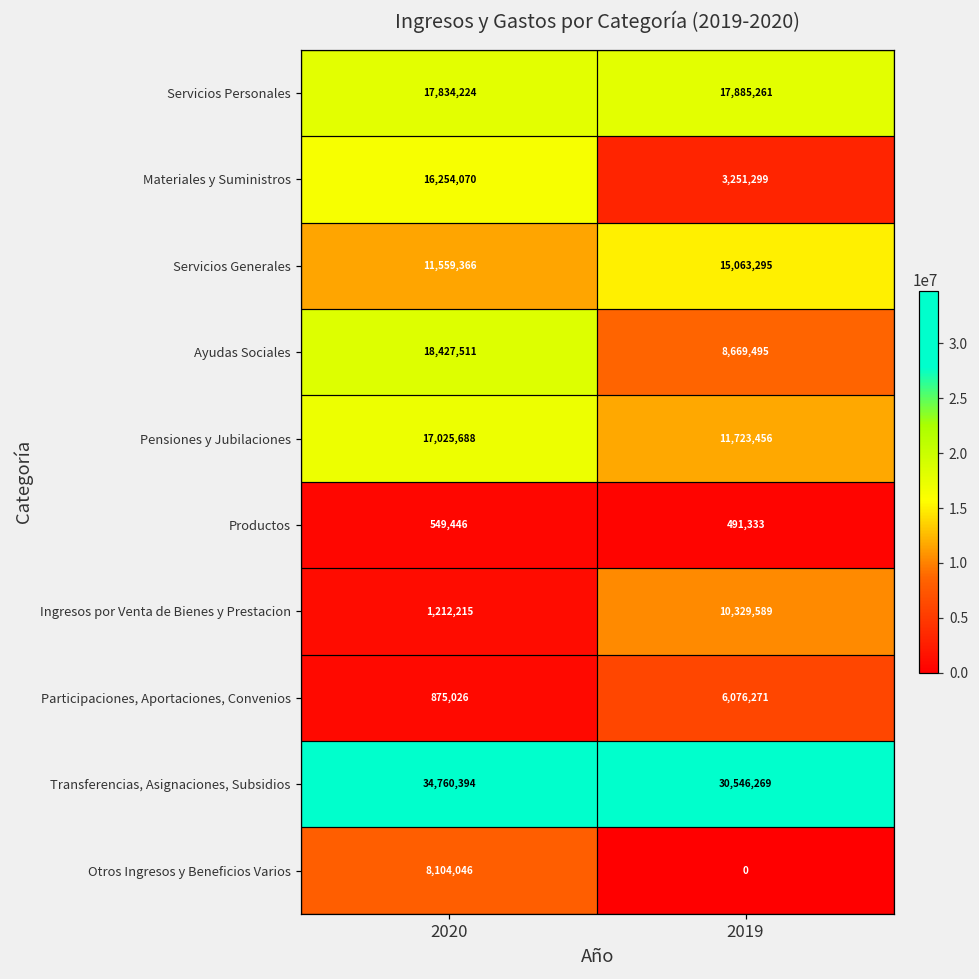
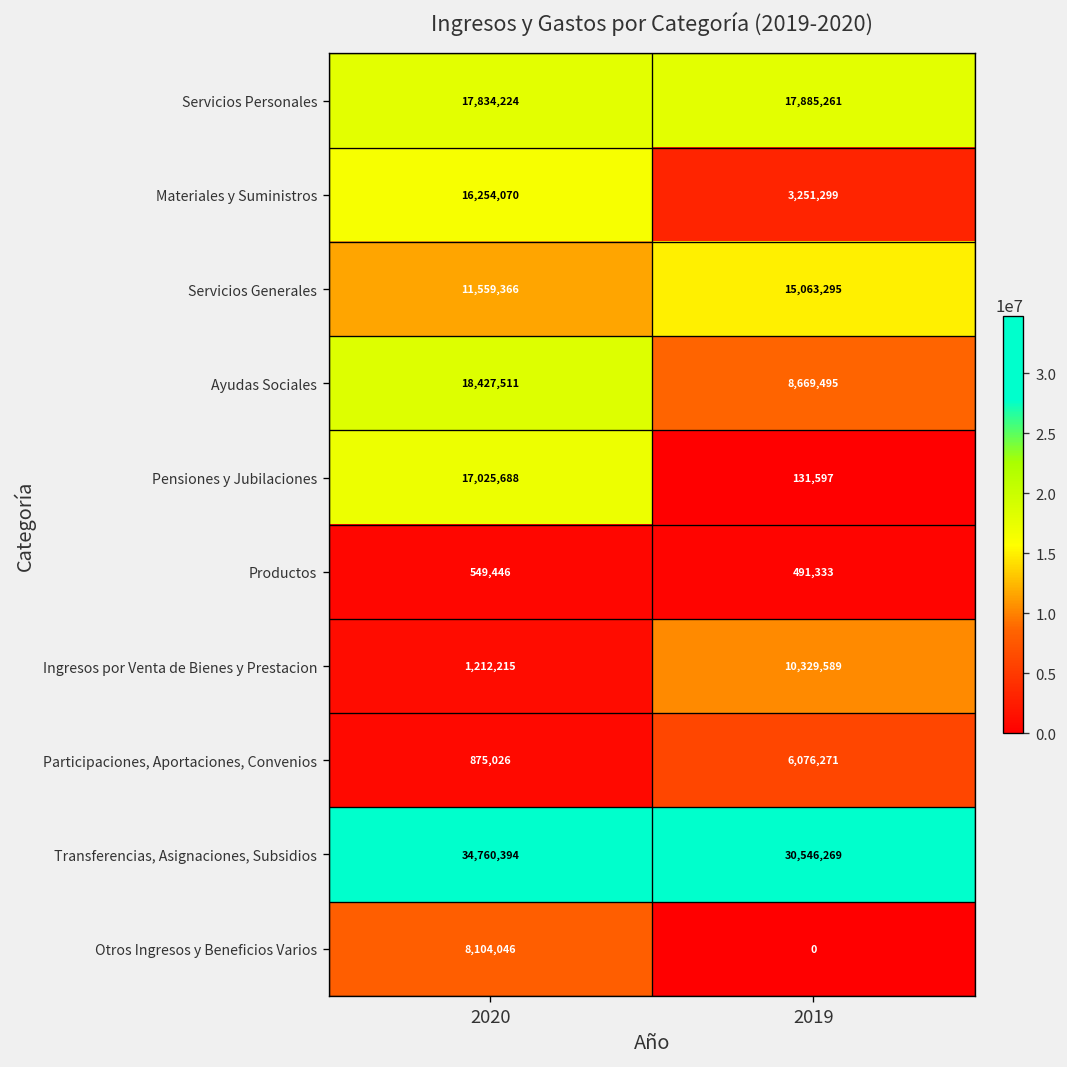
Pensiones y Jubilaciones, 2019: 11,723,456 -> 131,597
